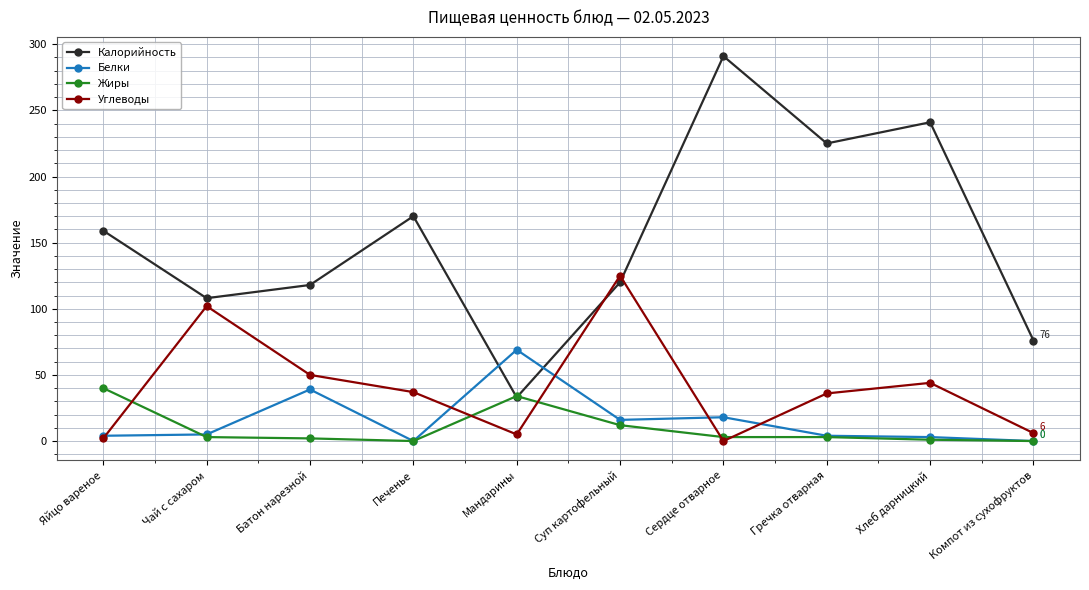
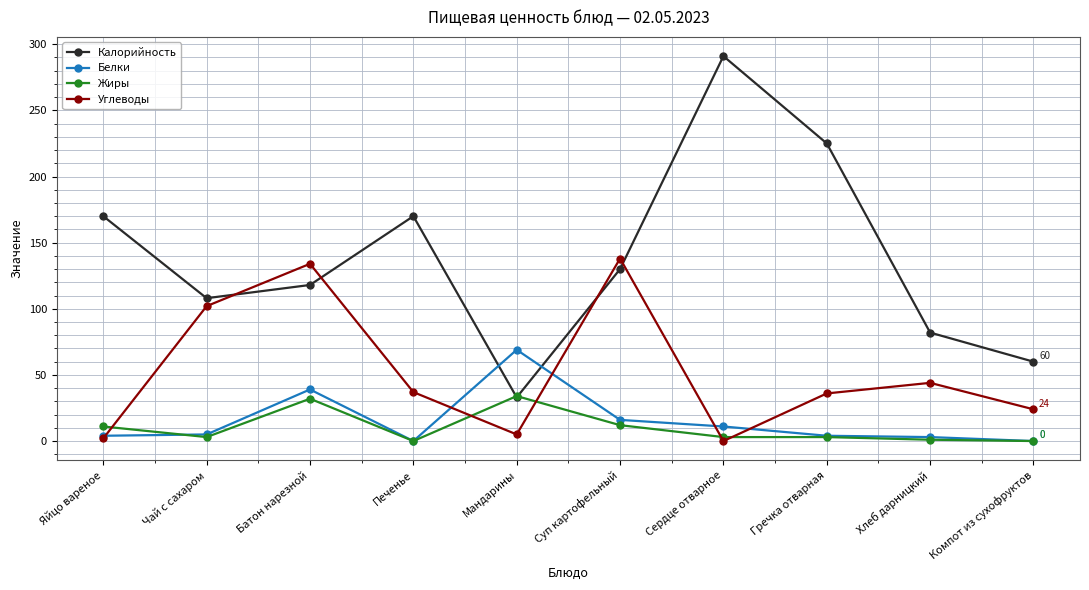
Калорийность, Яйцо вареное: 159 -> 170
Жиры, Яйцо вареное: 40 -> 11
Жиры, Батон нарезной: 2 -> 32
Углеводы, Батон нарезной: 50 -> 134
Калорийность, Суп картофельный: 120 -> 130
Углеводы, Суп картофельный: 125 -> 138
Белки, Сердце отварное: 18 -> 11
Калорийность, Хлеб дарницкий: 241 -> 82
Калорийность, Компот из сухофруктов: 76 -> 60
Углеводы, Компот из сухофруктов: 6 -> 24
